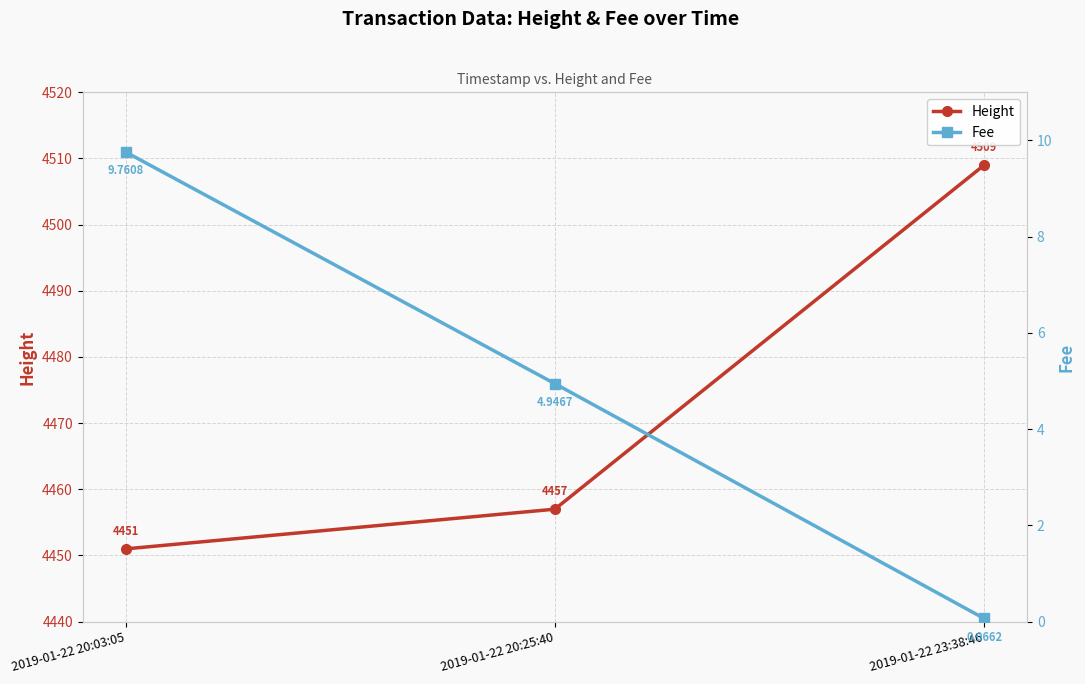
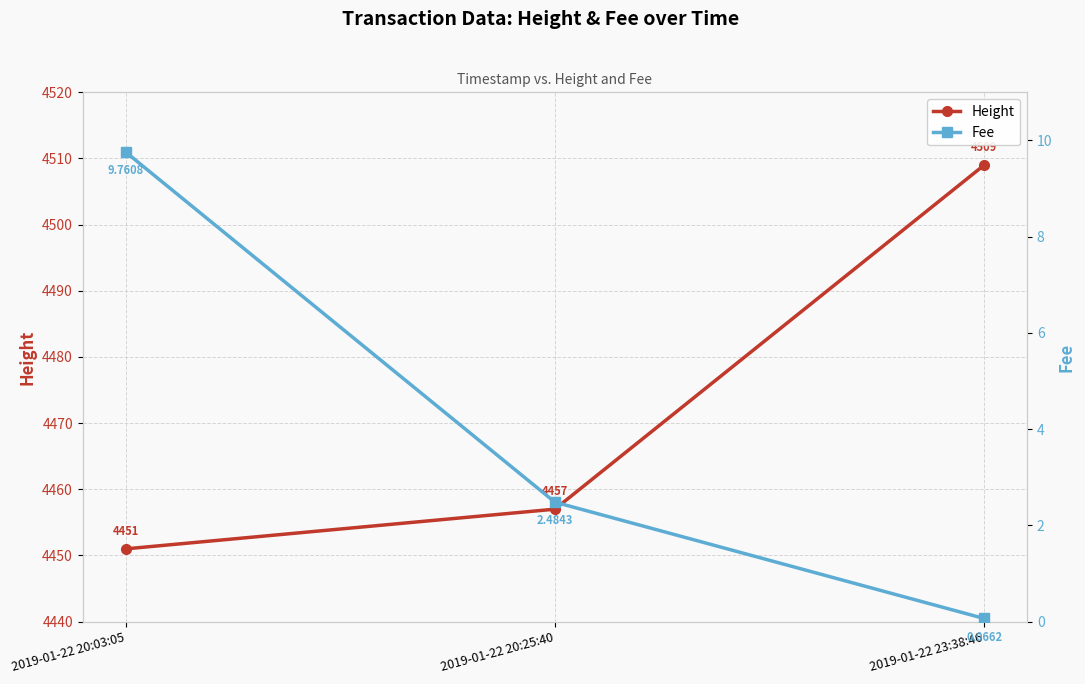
Fee, 2019-01-22 20:25:40: 4.9467 -> 2.4843
